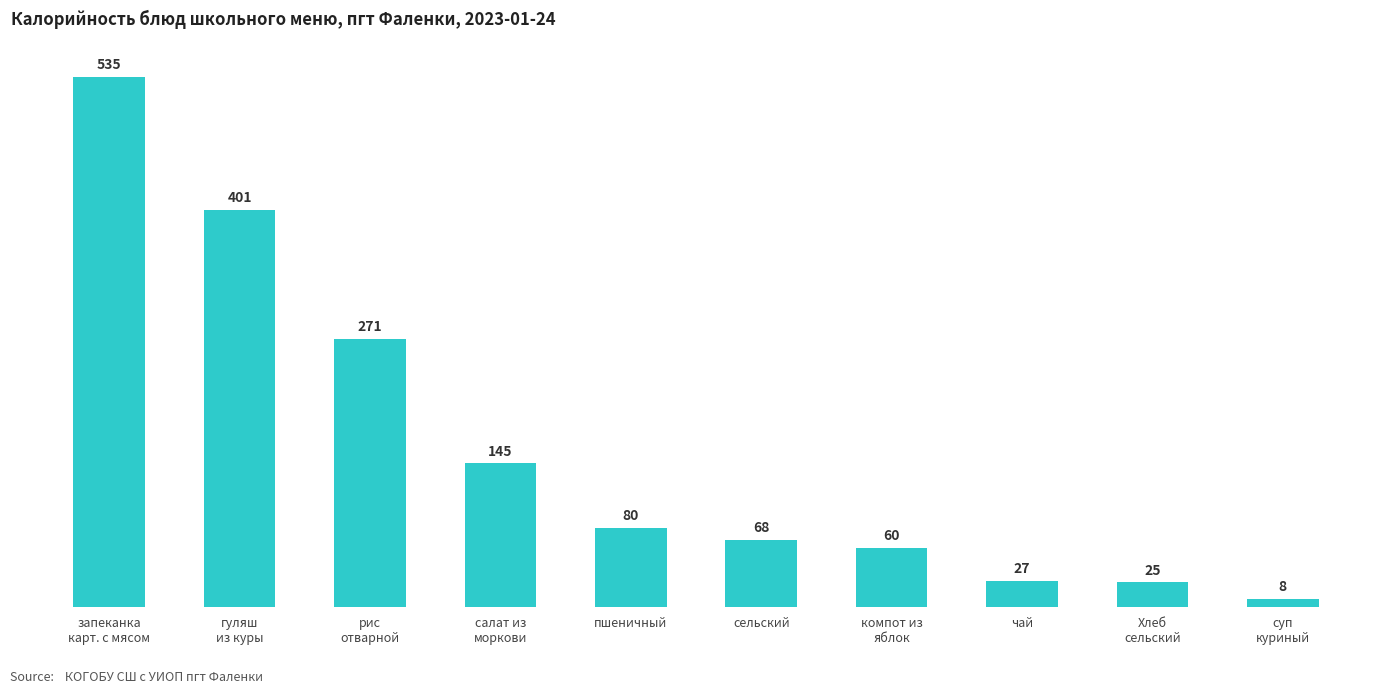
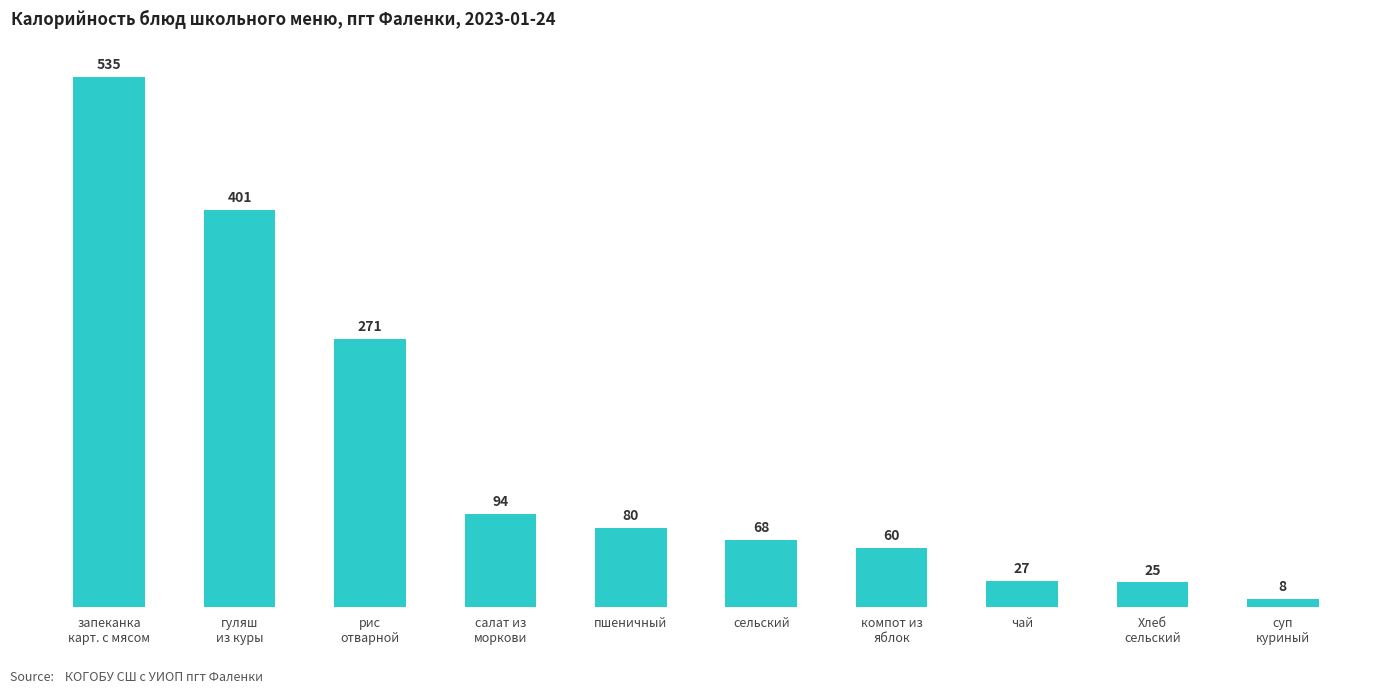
салат из моркови: 145 -> 94
